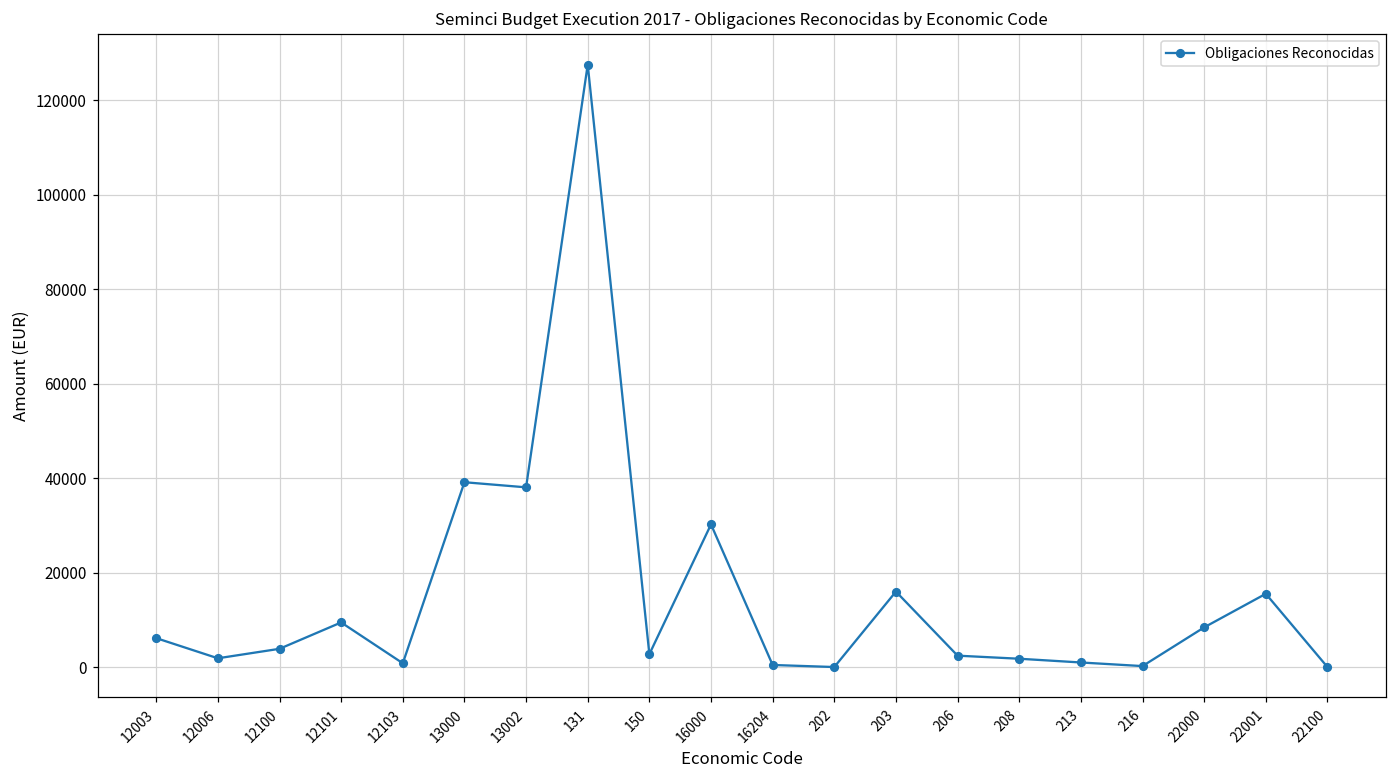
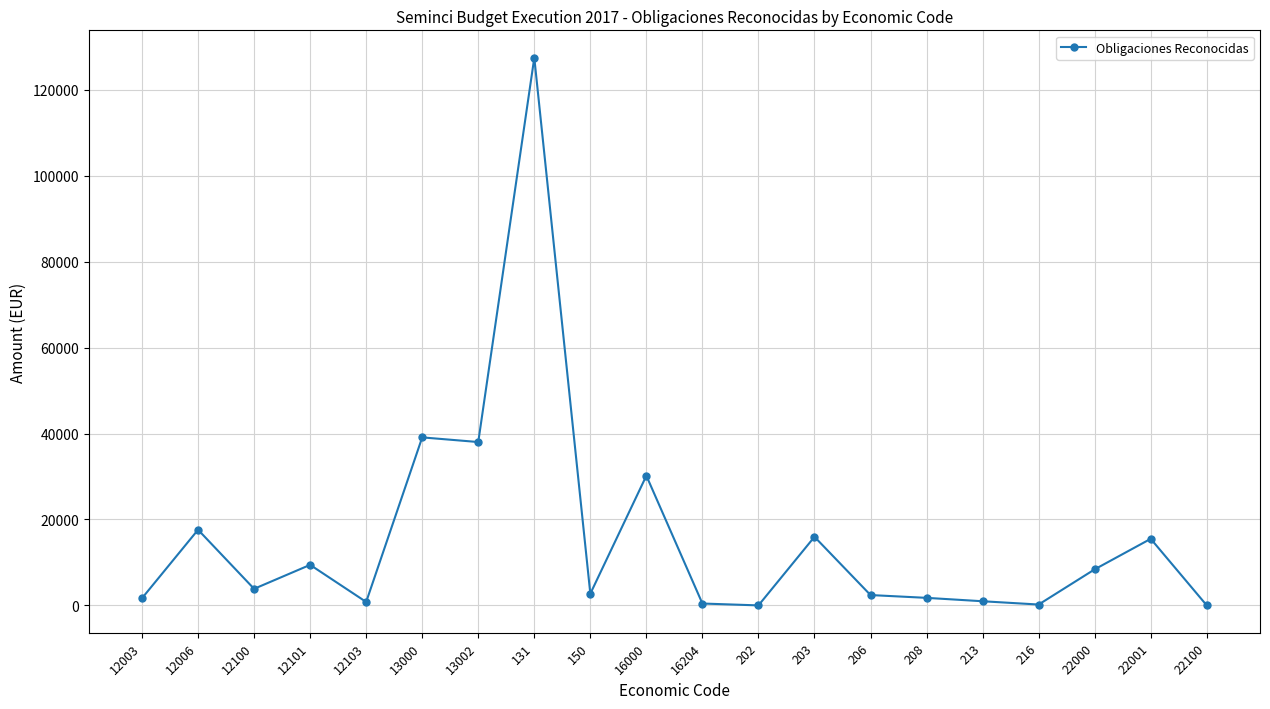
12003: 6000 -> 2000
12006: 2000 -> 18000
